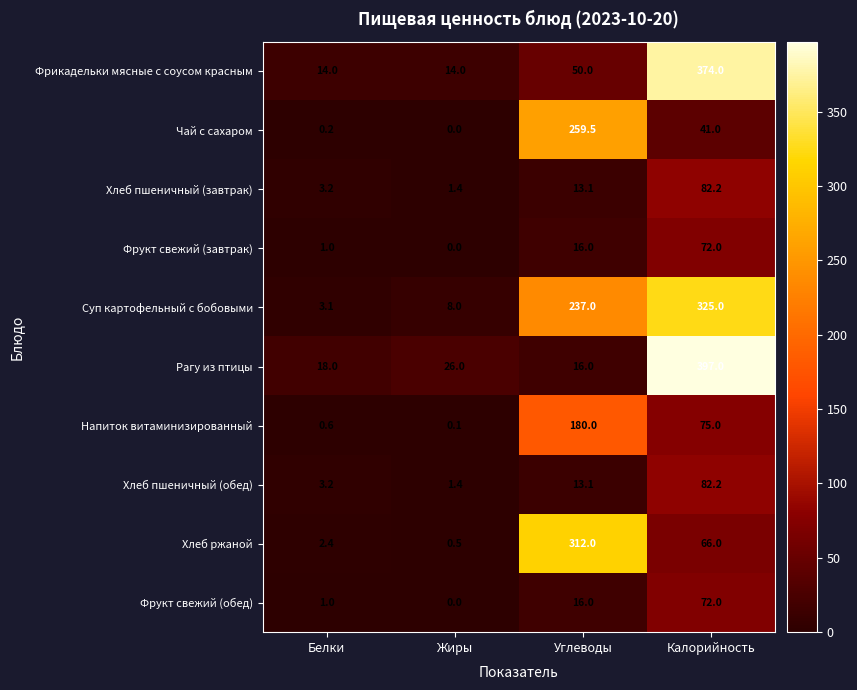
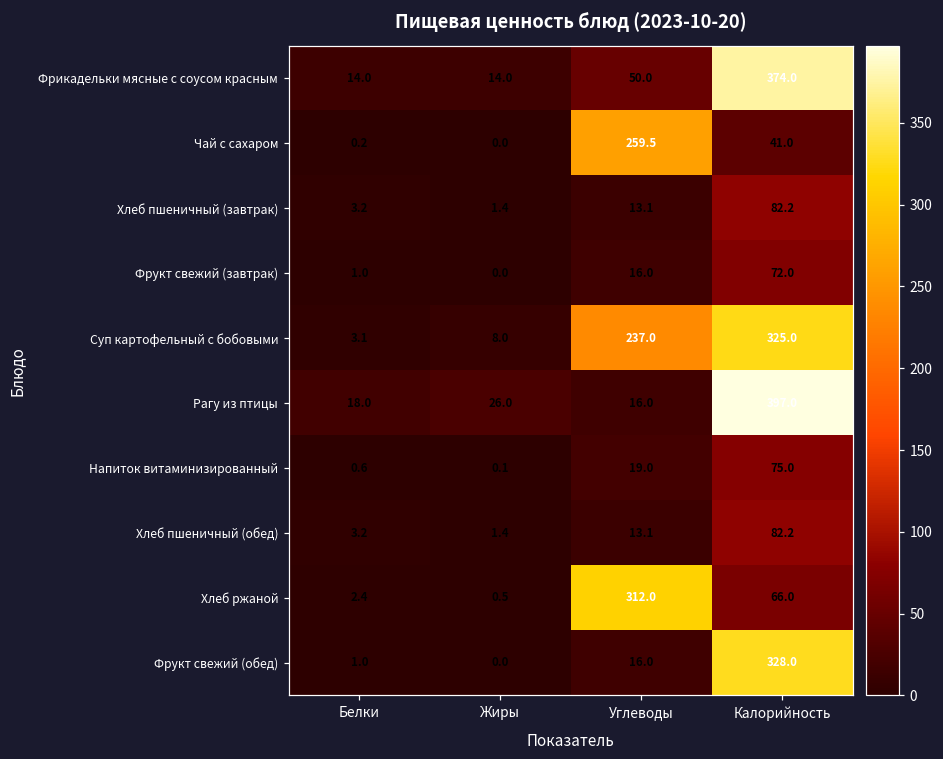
Напиток витаминизированный, Углеводы: 180.0 -> 19.0
Фрукт свежий (обед), Калорийность: 72.0 -> 328.0
